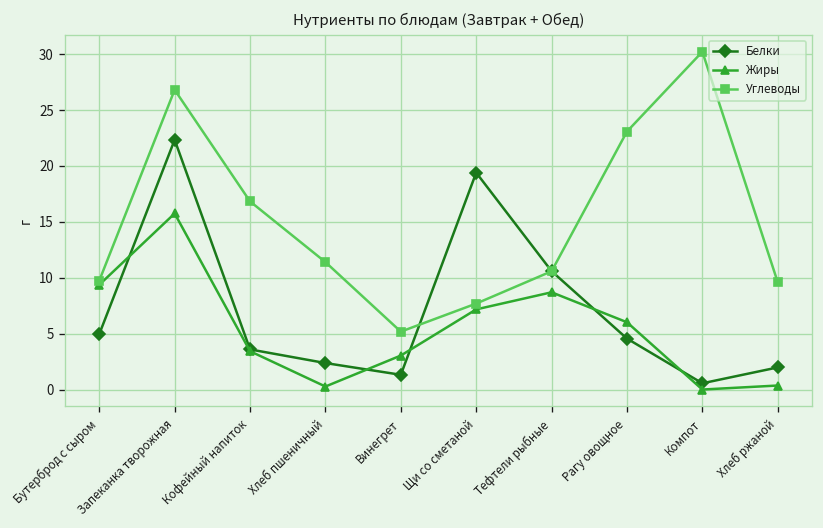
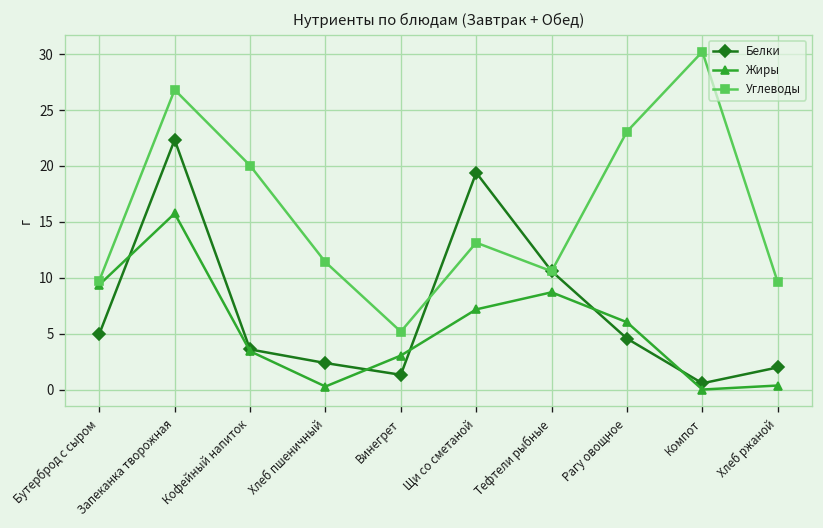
Углеводы, Кофейный напиток: 17 -> 20
Углеводы, Щи со сметаной: 8 -> 13
